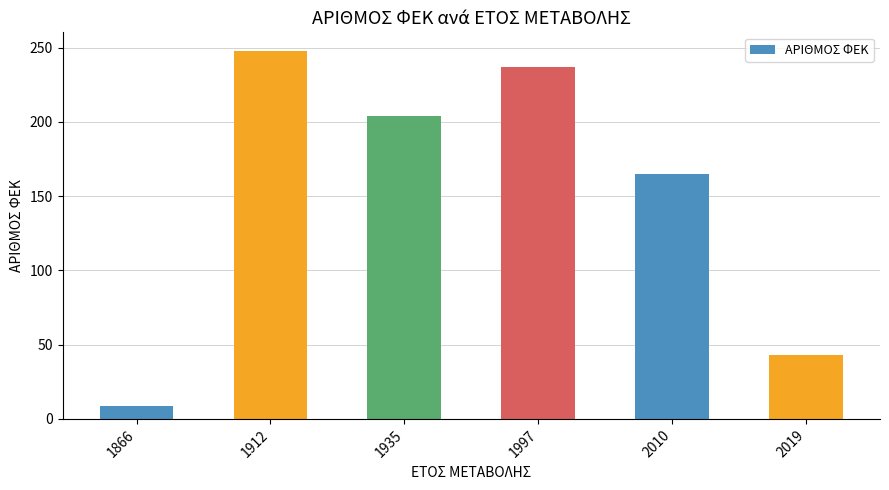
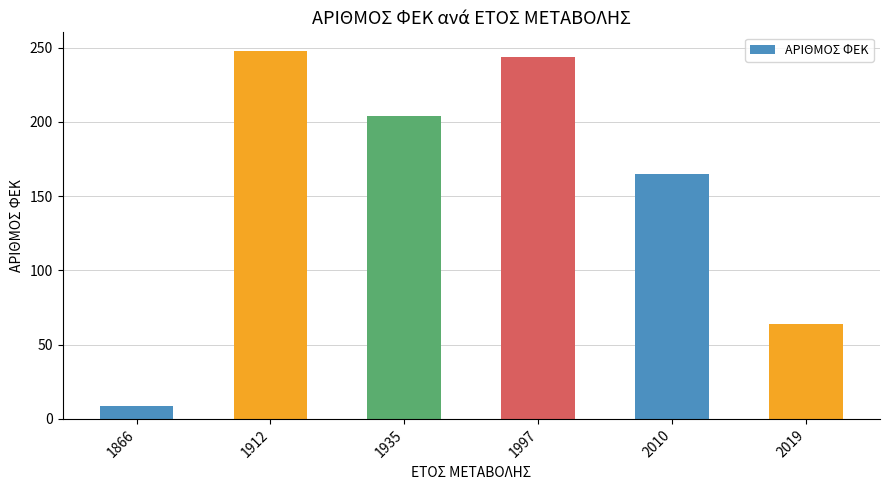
1997: 237 -> 244
2019: 43 -> 64
